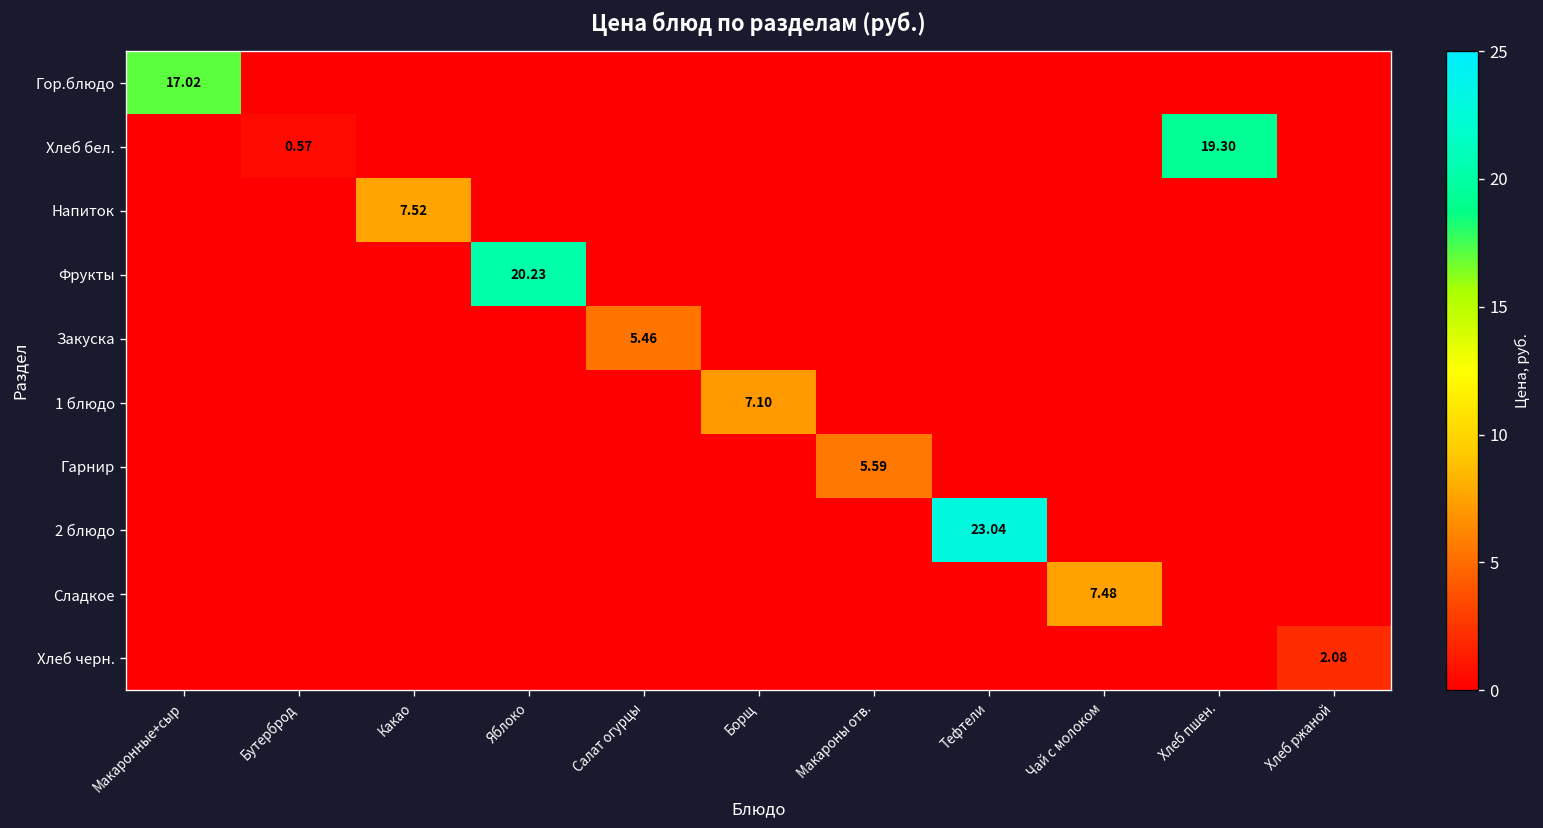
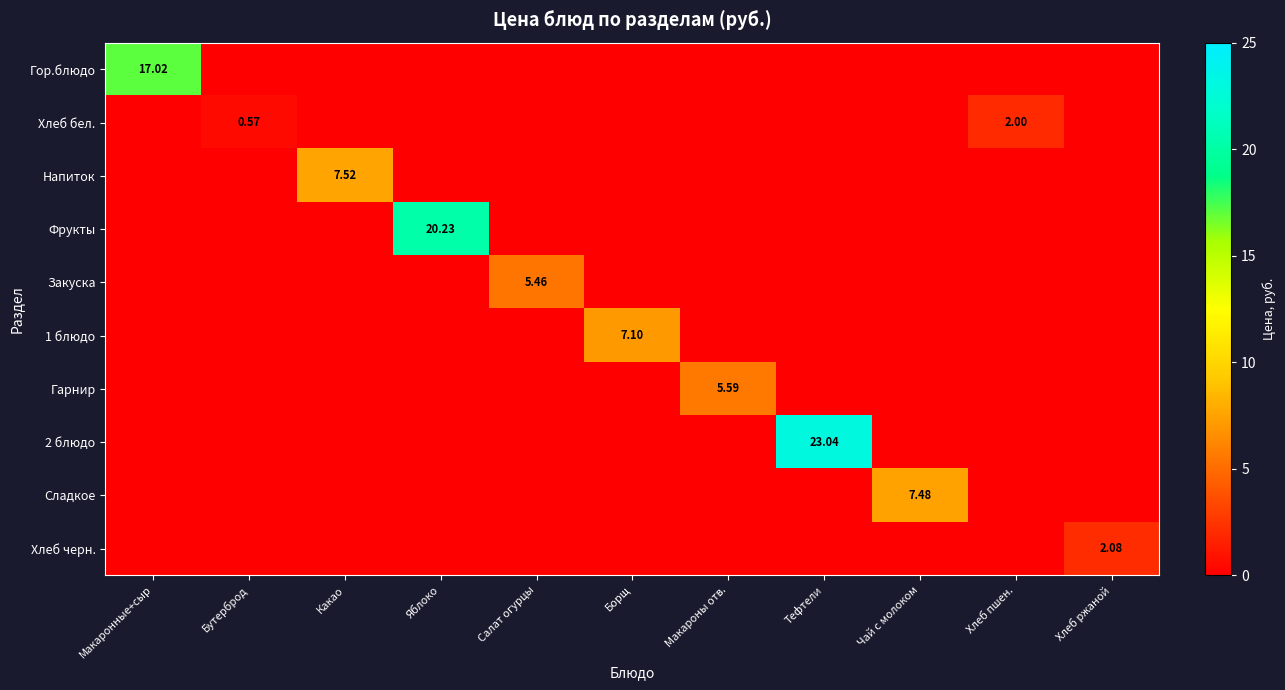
Хлеб бел., Хлеб пшен.: 19.30 -> 2.00
